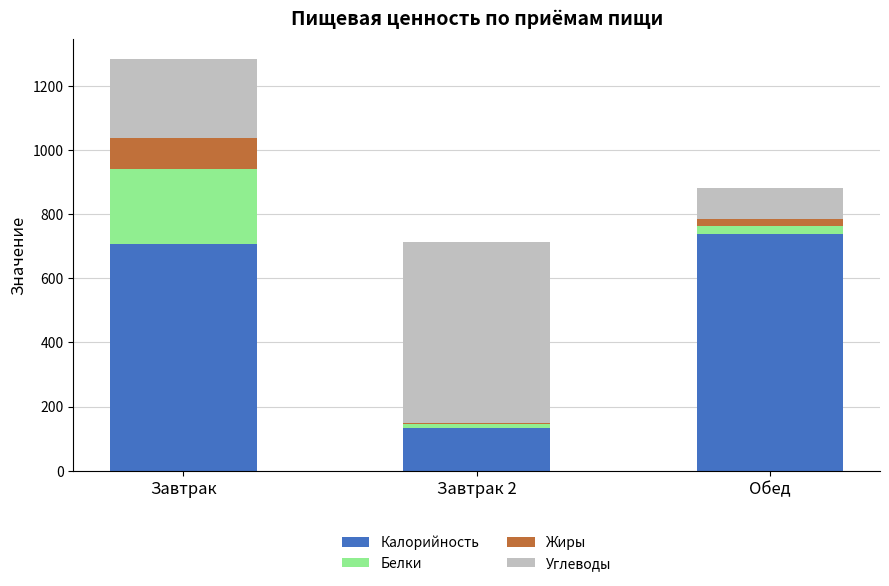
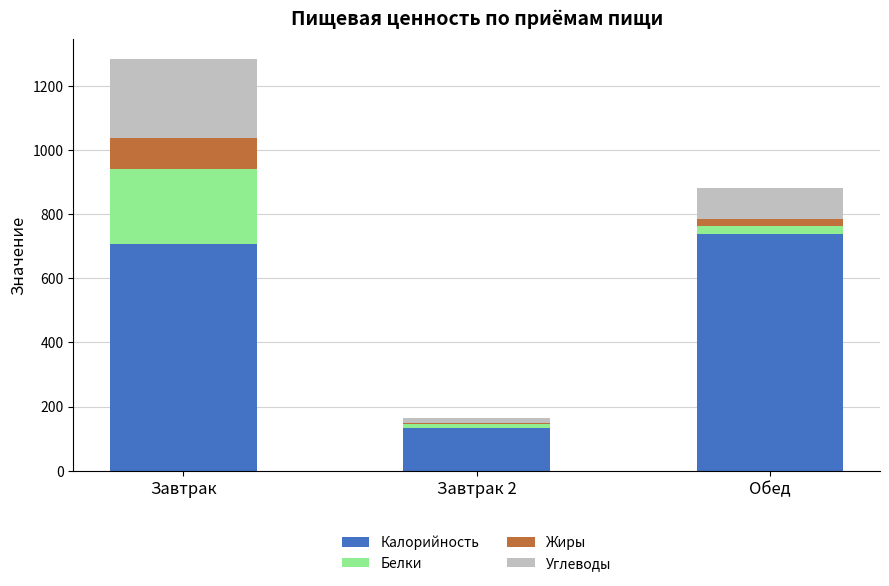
Углеводы, Завтрак 2: 570 -> 20
